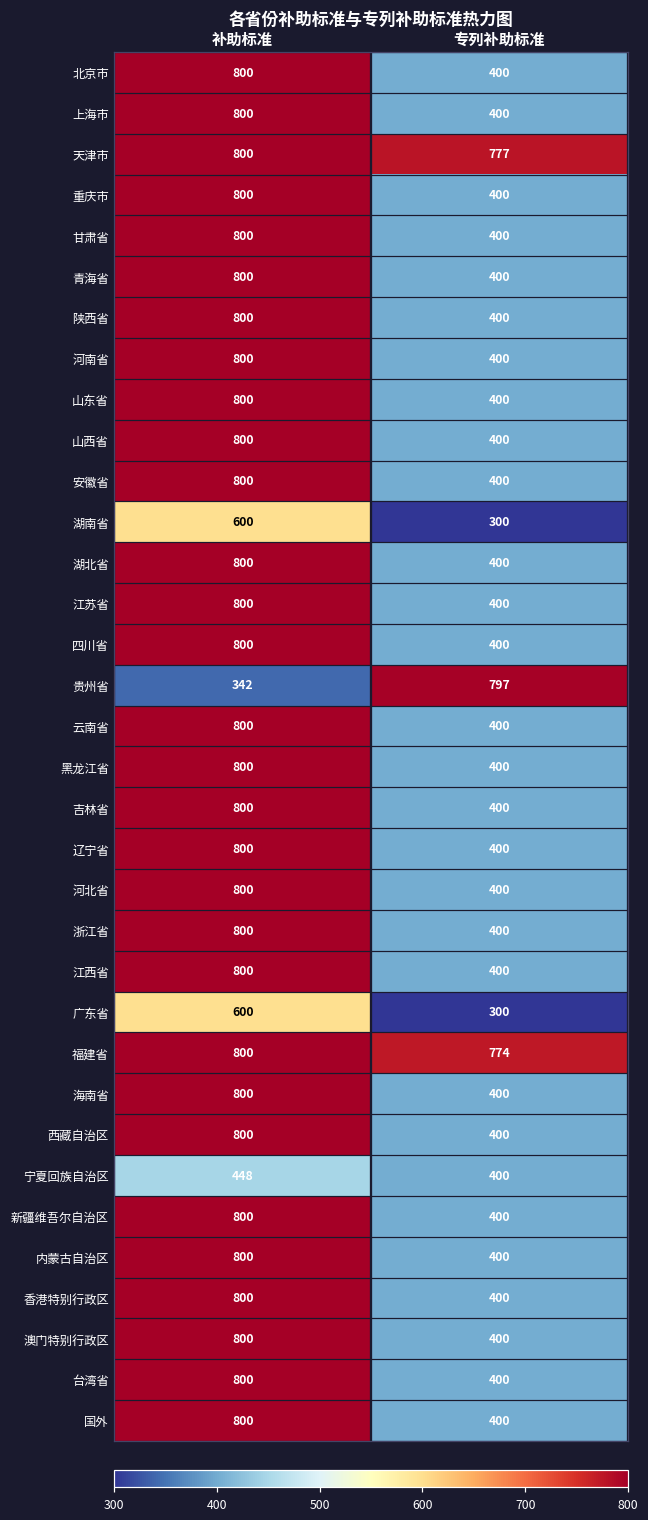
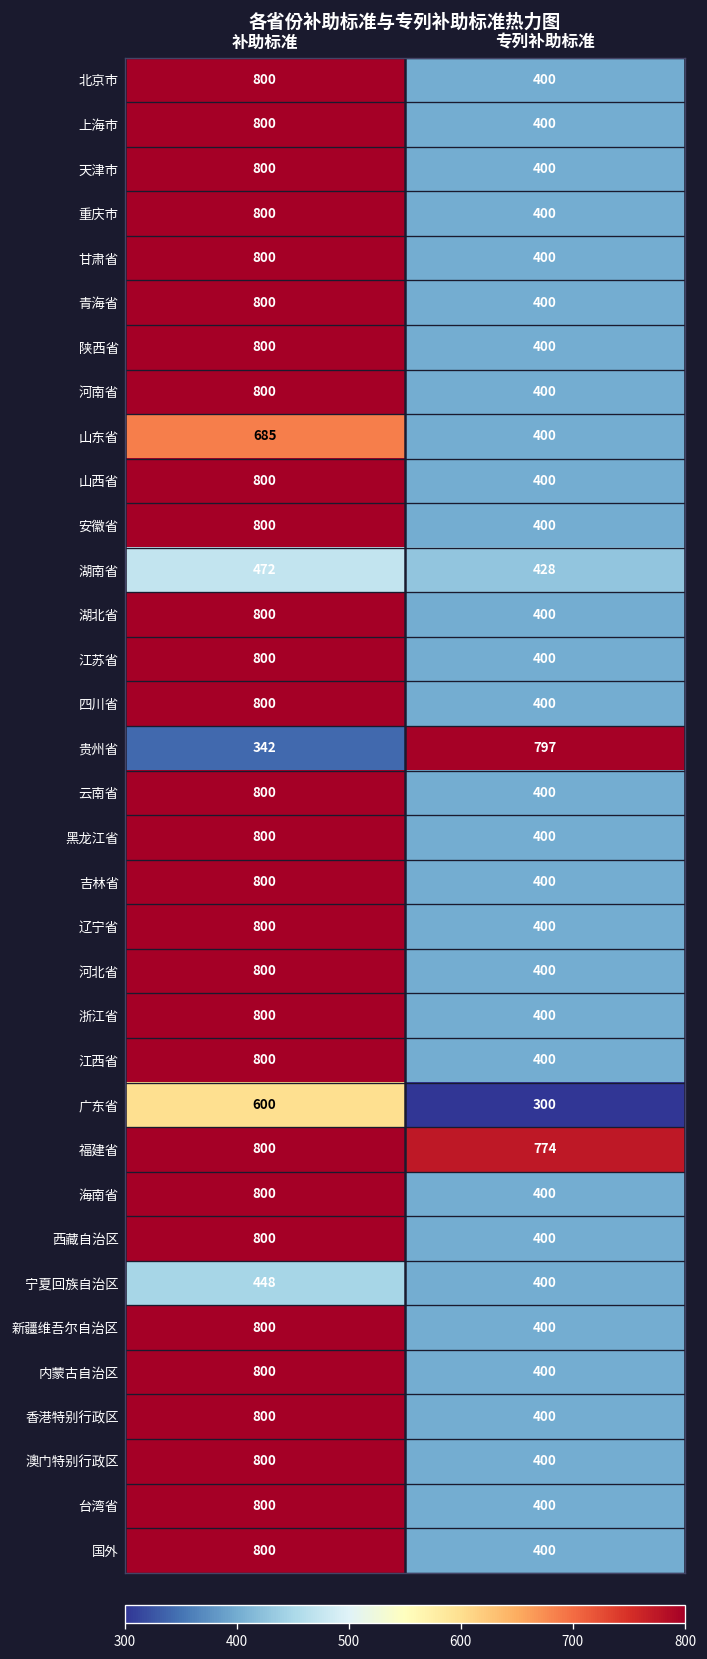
天津市, 专列补助标准: 777 -> 400
山东省, 补助标准: 800 -> 685
湖南省, 补助标准: 600 -> 472
湖南省, 专列补助标准: 300 -> 428
